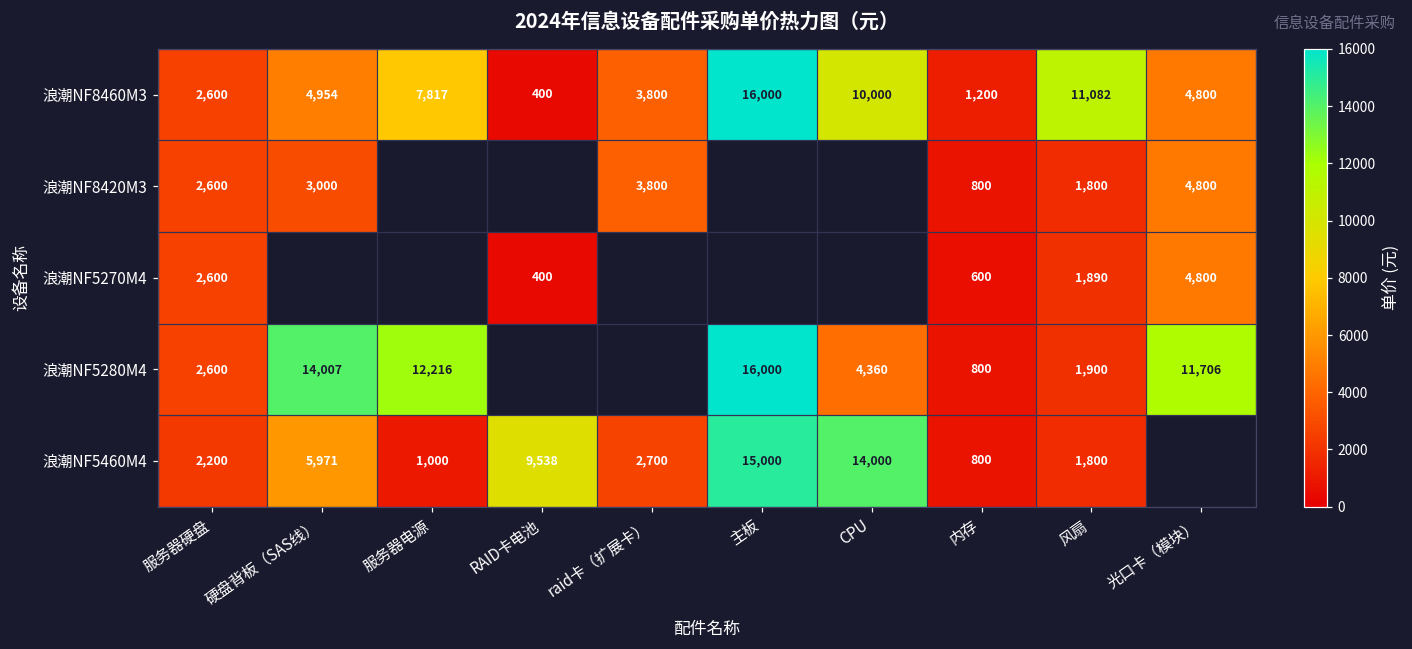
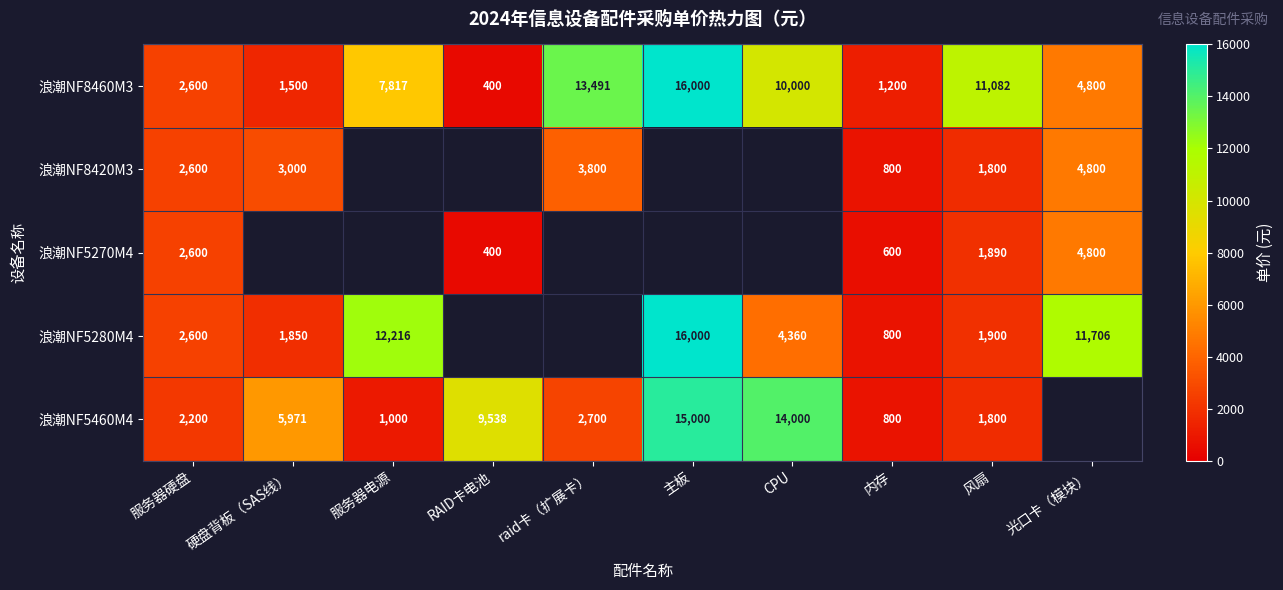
浪潮NF8460M3, 硬盘背板（SAS线）: 4,954 -> 1,500
浪潮NF8460M3, raid卡（扩展卡）: 3,800 -> 13,491
浪潮NF5280M4, 硬盘背板（SAS线）: 14,007 -> 1,850
